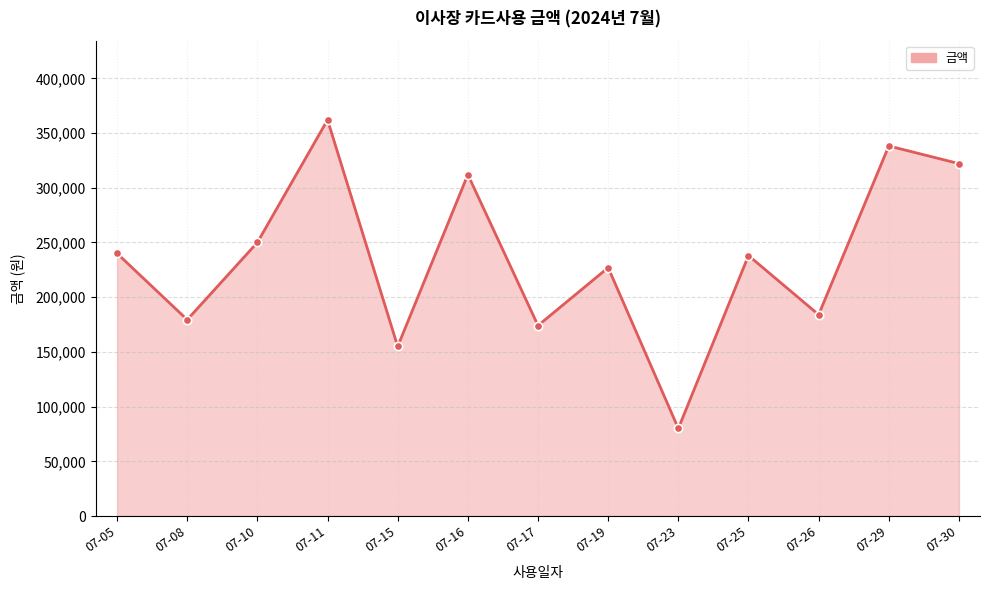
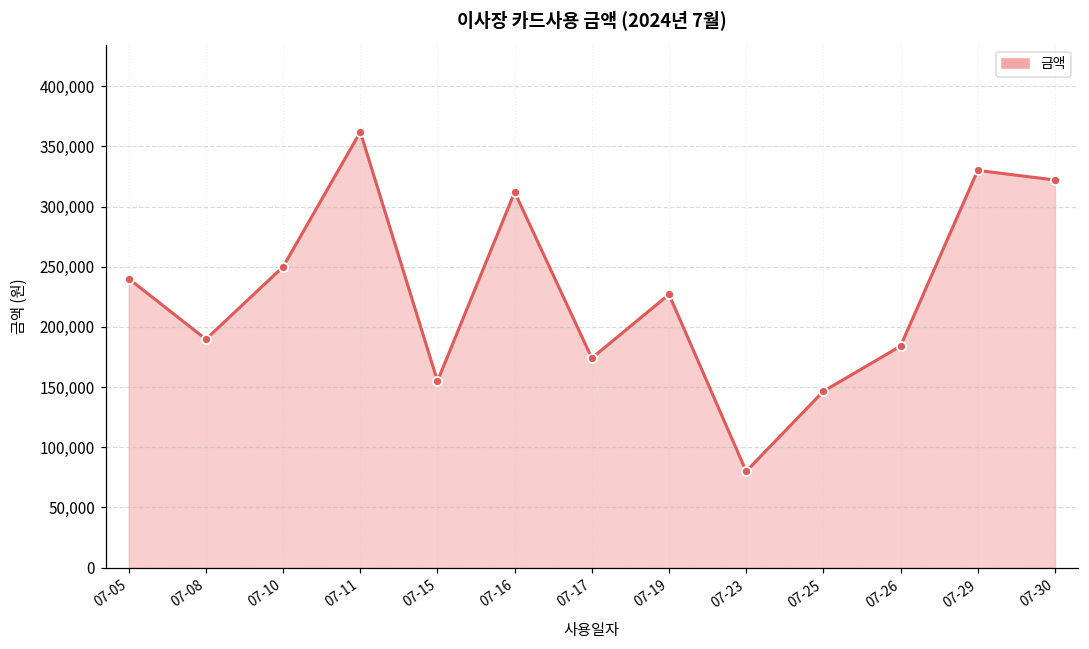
07-08: 179,000 -> 190,000
07-25: 238,000 -> 147,000
07-29: 338,000 -> 330,000
